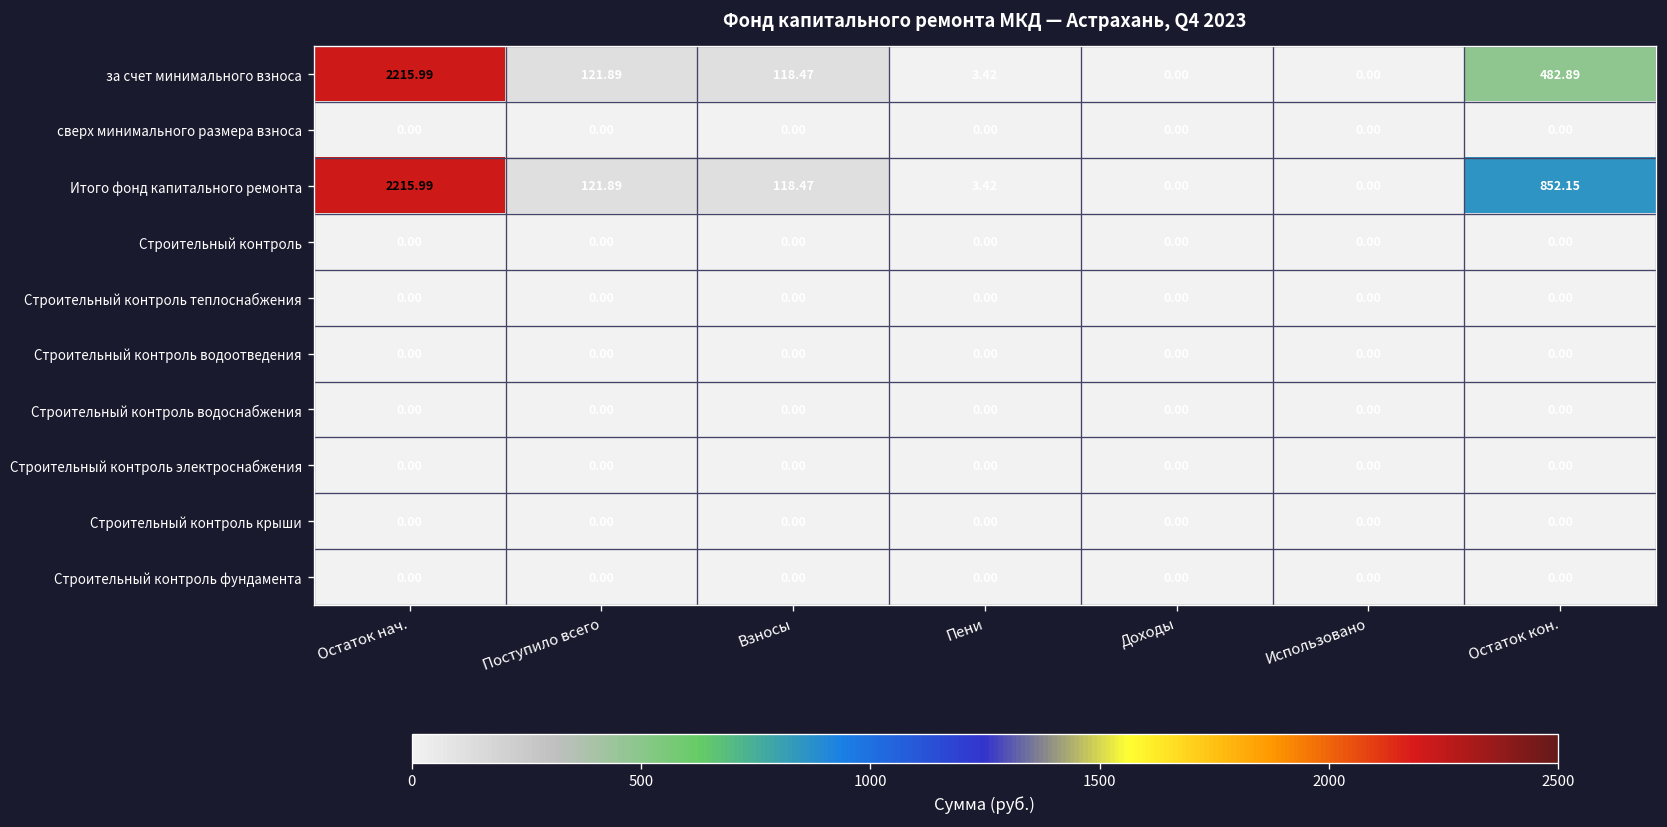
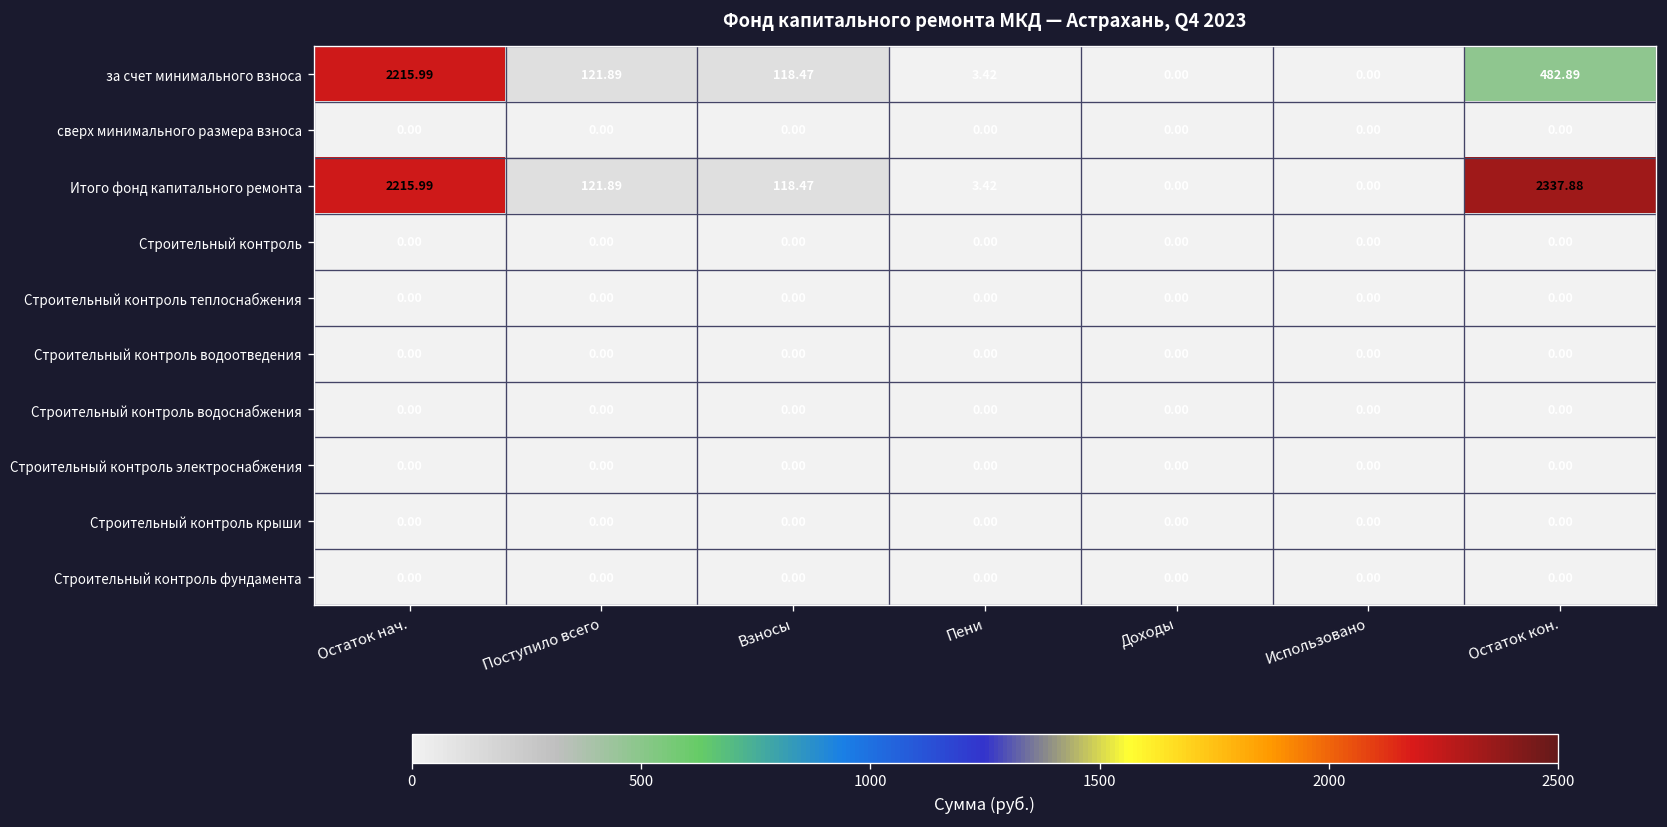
Итого фонд капитального ремонта, Остаток кон.: 852.15 -> 2337.88
